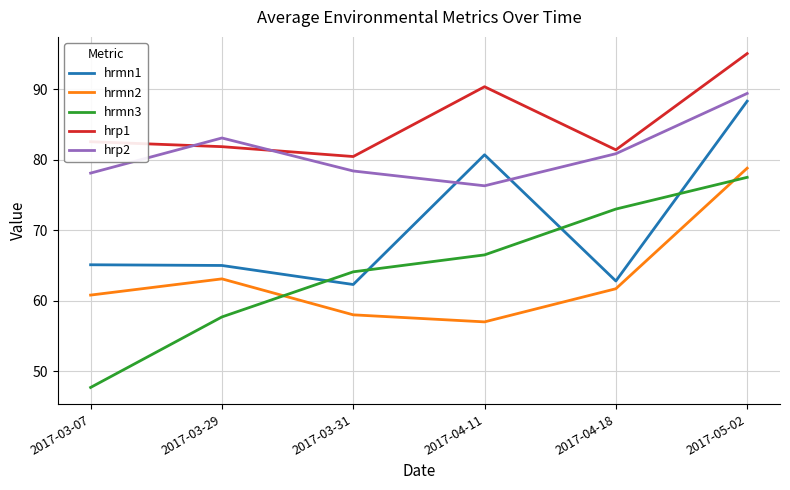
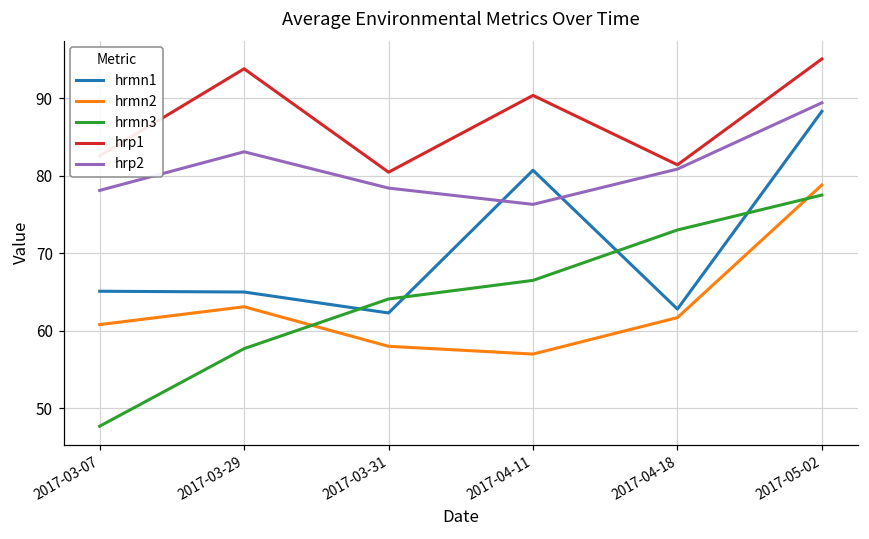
hrp1, 2017-03-29: 82 -> 94
